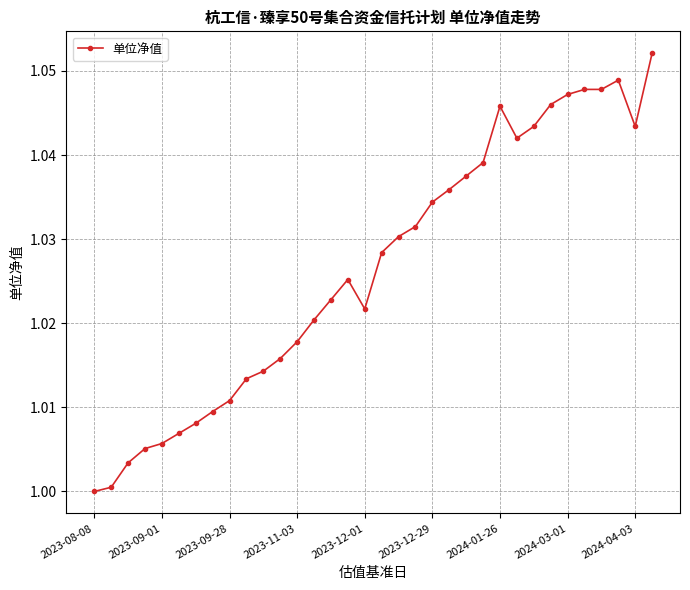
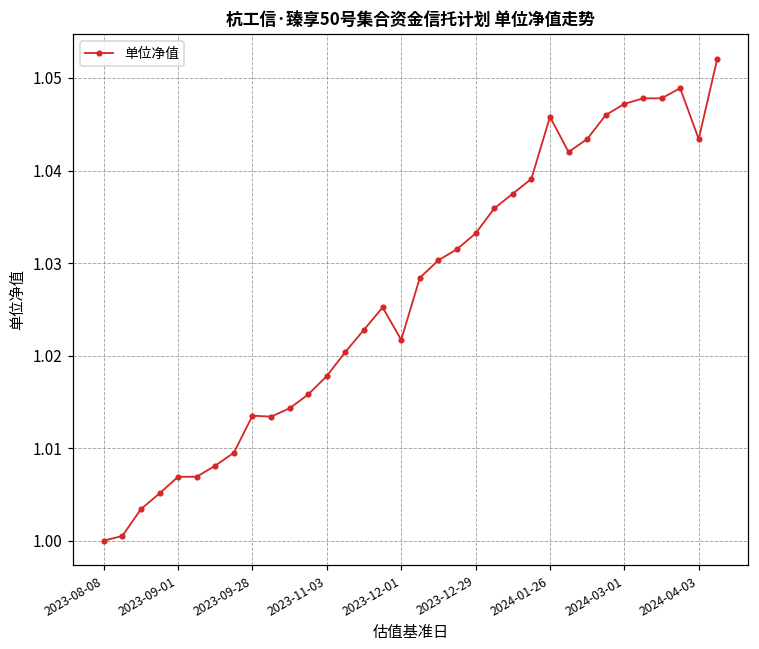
2023-09-01: 1.006 -> 1.007
2023-09-28: 1.011 -> 1.014
2023-12-29: 1.034 -> 1.033
